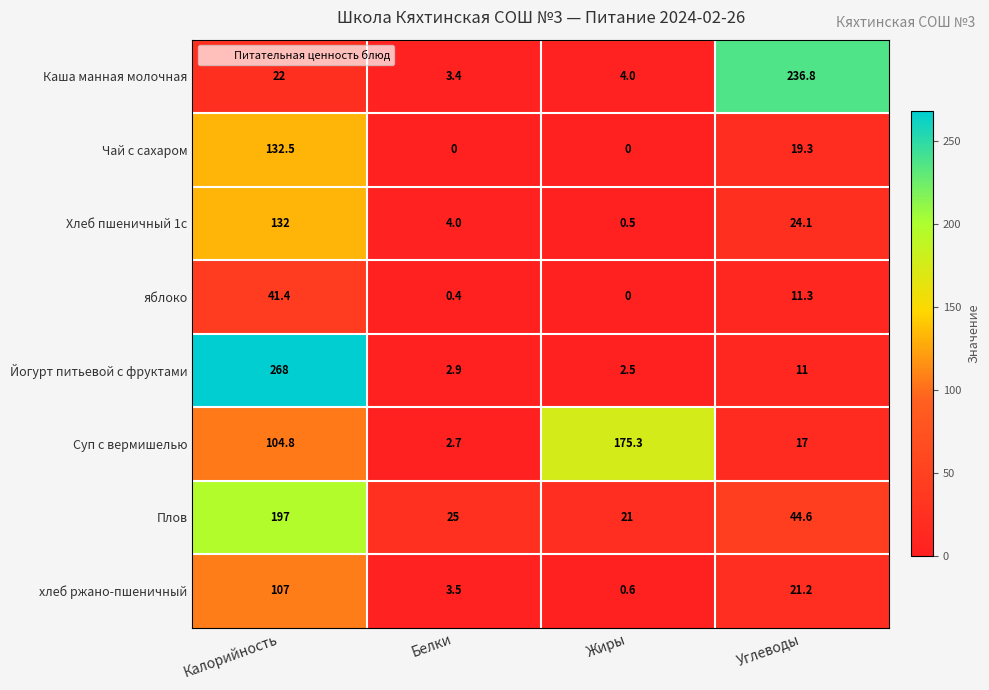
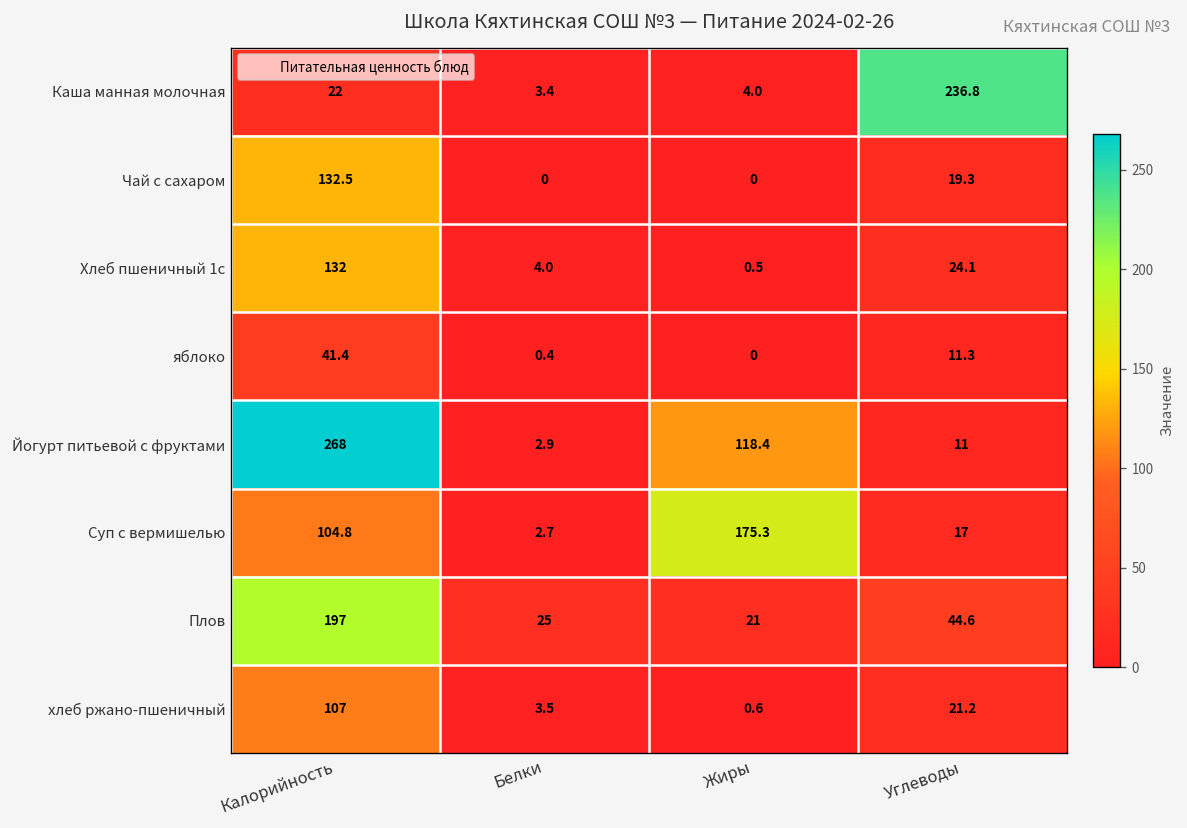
Йогурт питьевой с фруктами, Жиры: 2.5 -> 118.4
